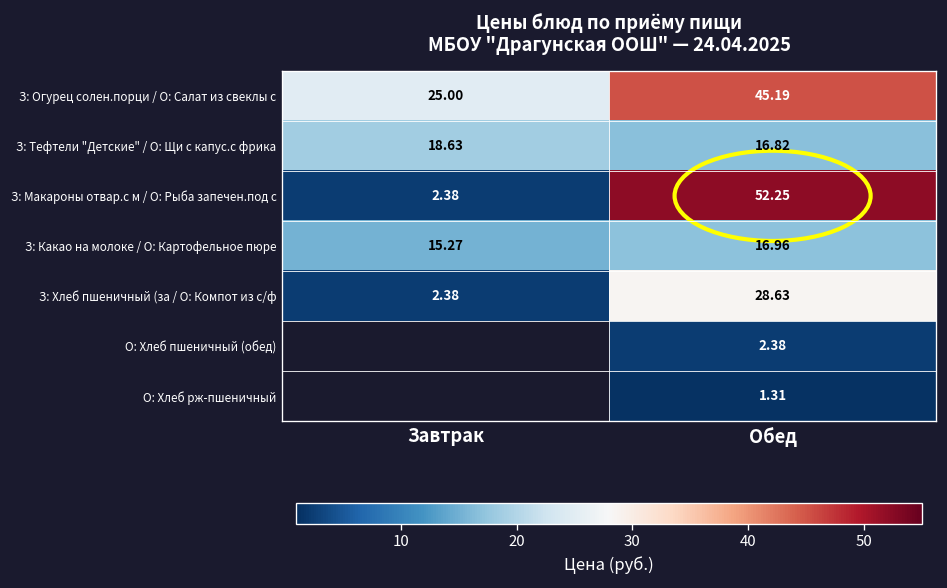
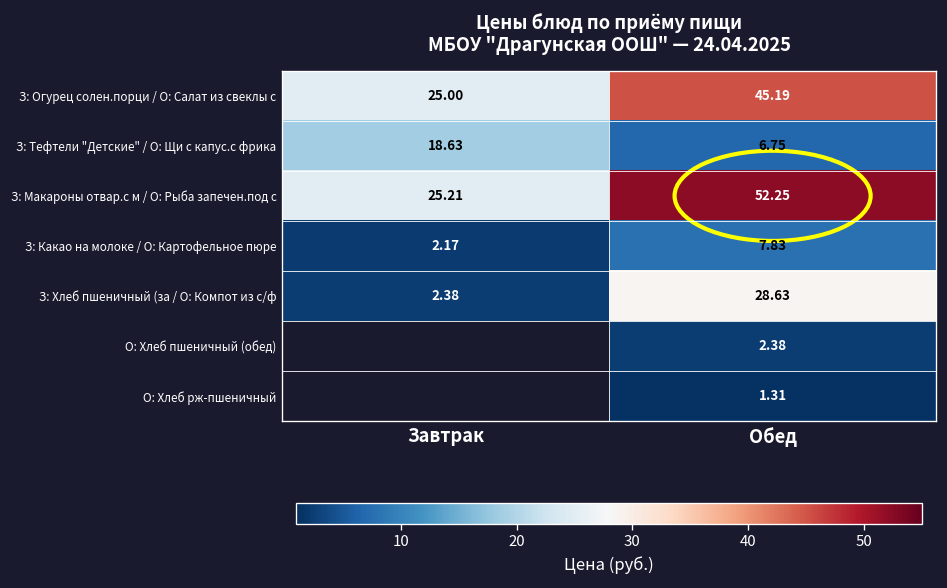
З: Тефтели "Детские" / О: Щи с капус.с фрика, Обед: 16.82 -> 6.75
З: Макароны отвар.с м / О: Рыба запечен.под с, Завтрак: 2.38 -> 25.21
З: Какао на молоке / О: Картофельное пюре, Завтрак: 15.27 -> 2.17
З: Какао на молоке / О: Картофельное пюре, Обед: 16.96 -> 7.83
